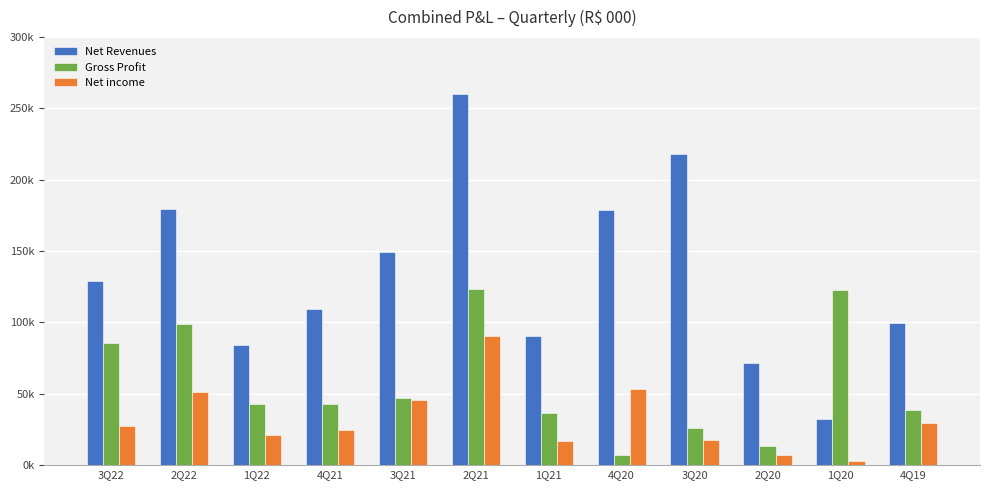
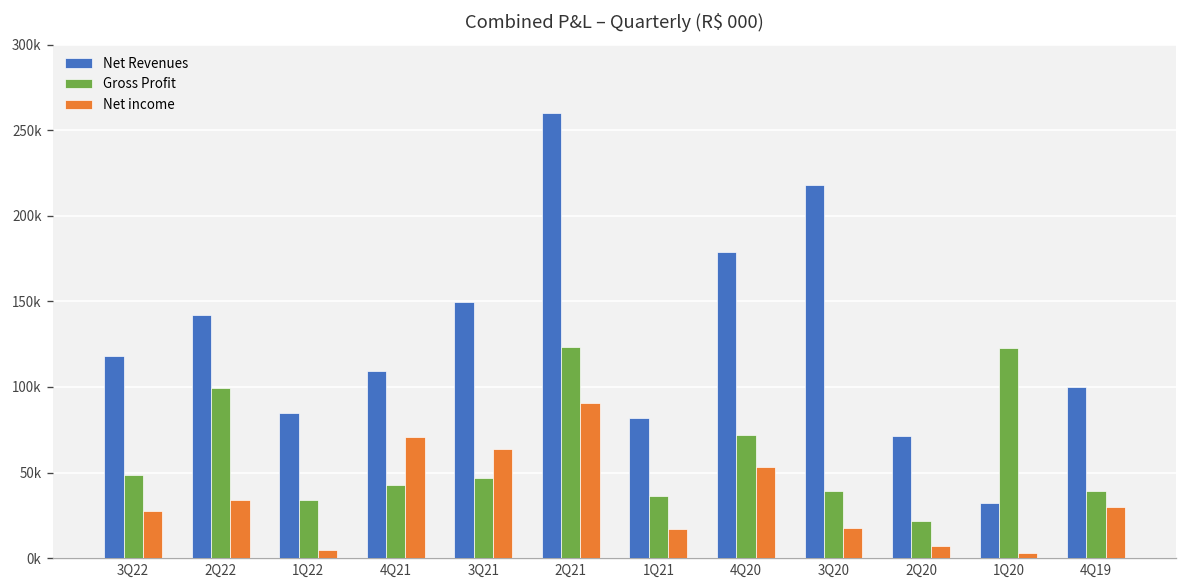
Net Revenues, 3Q22: 129000 -> 118000
Gross Profit, 3Q22: 85000 -> 48000
Net Revenues, 2Q22: 180000 -> 142000
Net income, 2Q22: 52000 -> 34000
Gross Profit, 1Q22: 43000 -> 34000
Net income, 1Q22: 21000 -> 5000
Net income, 4Q21: 25000 -> 71000
Net income, 3Q21: 46000 -> 64000
Net Revenues, 1Q21: 90000 -> 82000
Gross Profit, 4Q20: 7000 -> 72000
Gross Profit, 3Q20: 26000 -> 39000
Gross Profit, 2Q20: 14000 -> 22000
